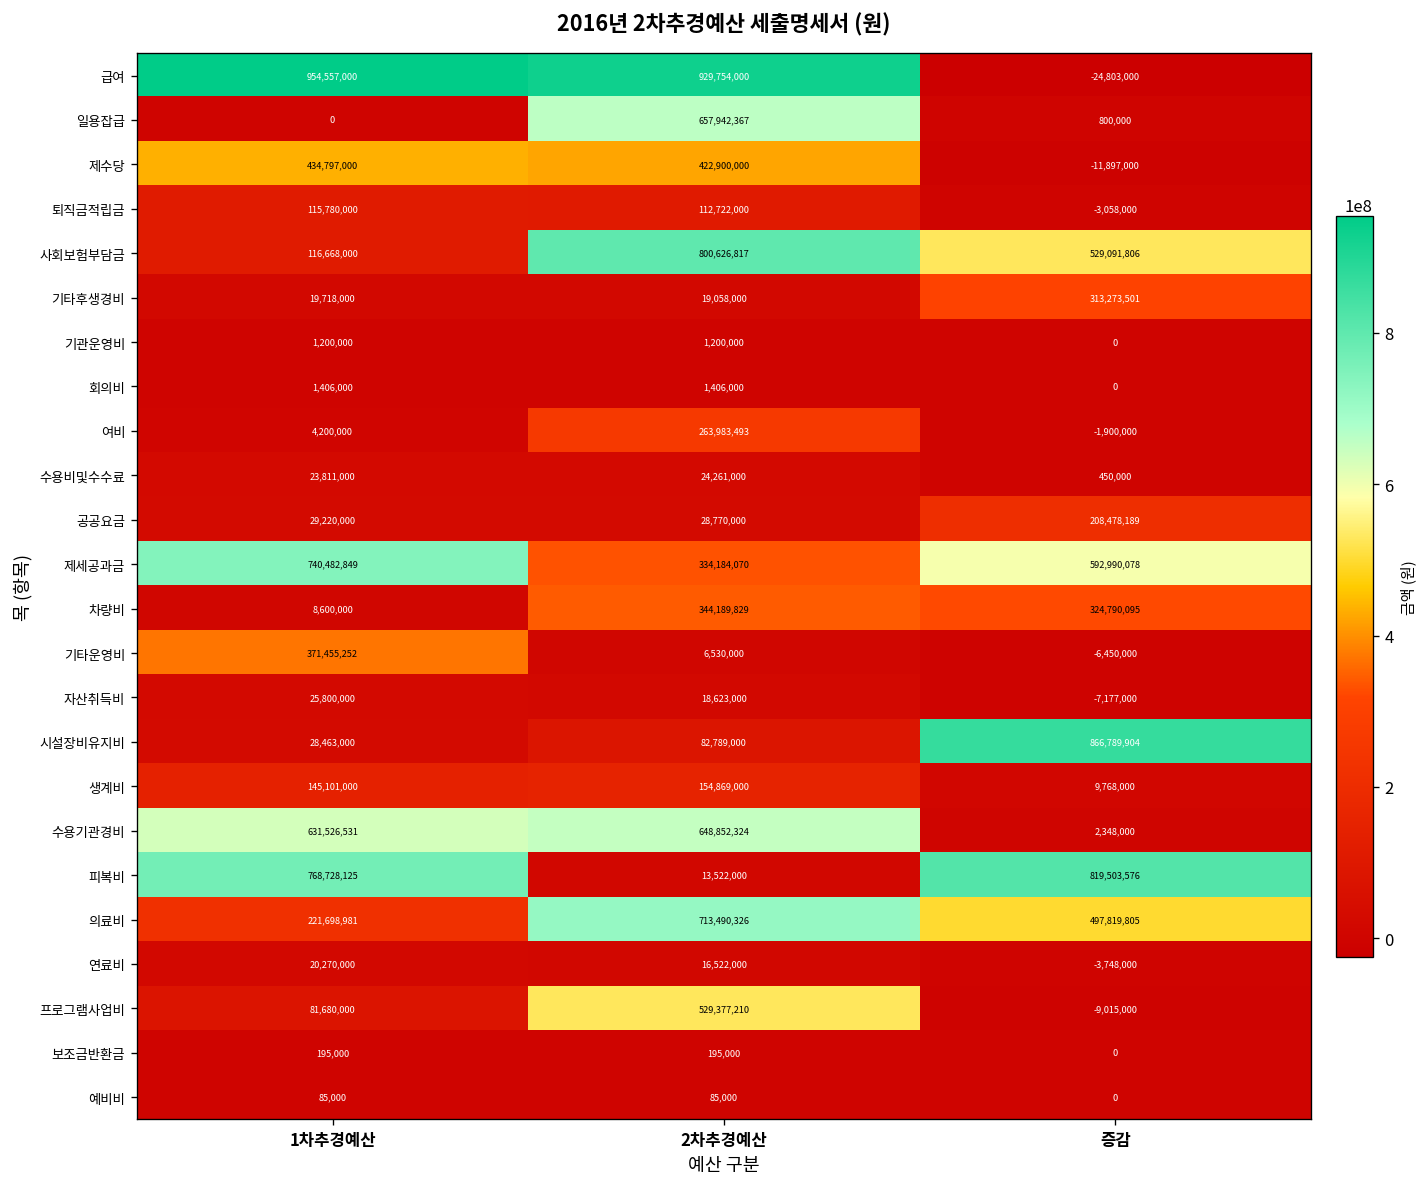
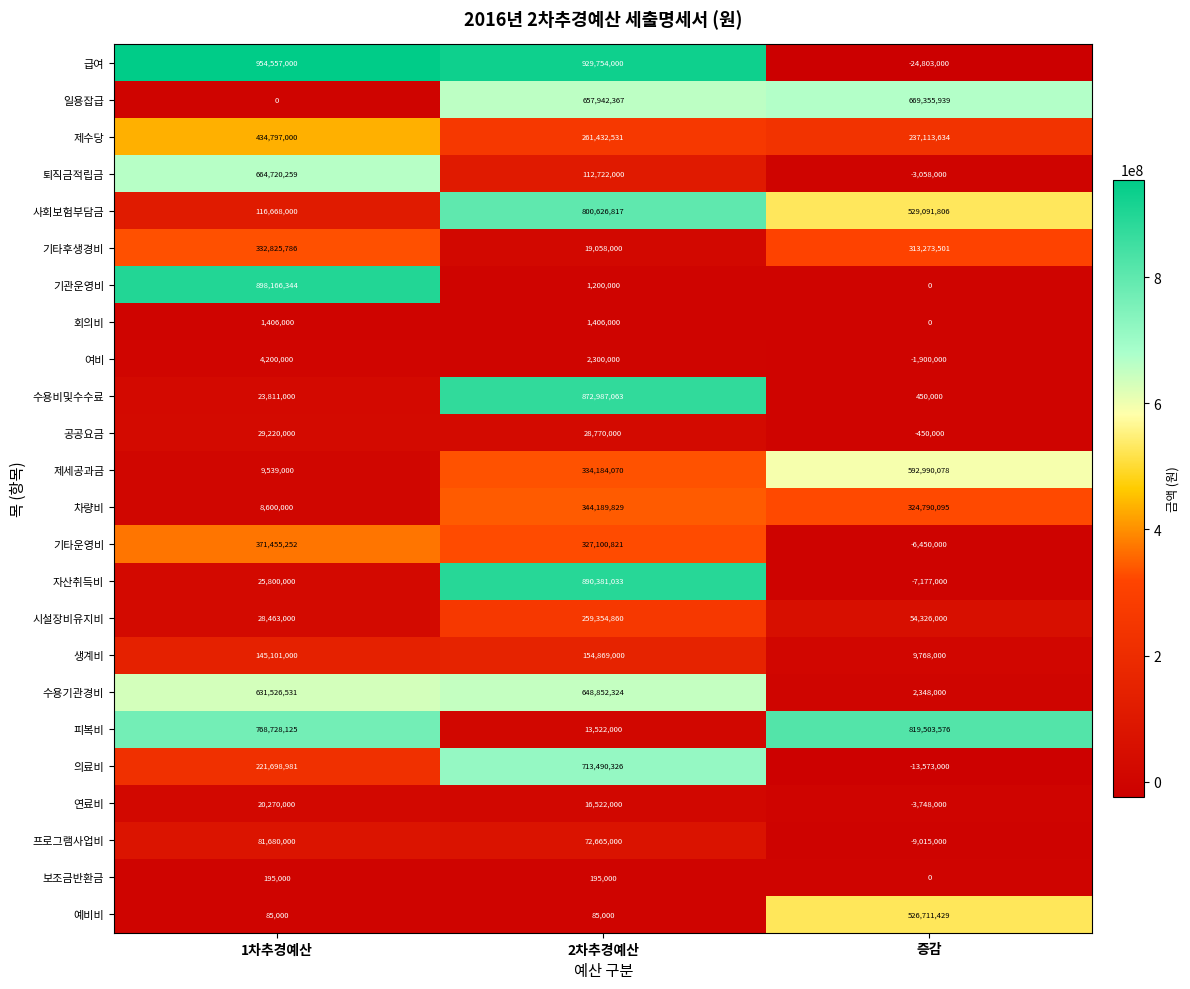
일용잡급, 증감: 800,000 -> 669,355,939
제수당, 2차추경예산: 422,900,000 -> 261,432,531
제수당, 증감: -11,897,000 -> 237,113,634
퇴직금적립금, 1차추경예산: 115,780,000 -> 664,720,259
기타후생경비, 1차추경예산: 19,718,000 -> 332,825,786
기관운영비, 1차추경예산: 1,200,000 -> 898,166,344
여비, 2차추경예산: 263,983,493 -> 2,300,000
수용비및수수료, 2차추경예산: 24,261,000 -> 872,987,063
공공요금, 증감: 208,478,189 -> -450,000
제세공과금, 1차추경예산: 740,482,849 -> 9,539,000
기타운영비, 2차추경예산: 6,530,000 -> 327,100,821
자산취득비, 2차추경예산: 18,623,000 -> 890,381,033
시설장비유지비, 2차추경예산: 82,789,000 -> 259,354,860
시설장비유지비, 증감: 866,789,904 -> 54,326,000
의료비, 증감: 497,819,805 -> -13,573,000
프로그램사업비, 2차추경예산: 529,377,210 -> 72,665,000
예비비, 증감: 0 -> 526,711,429
